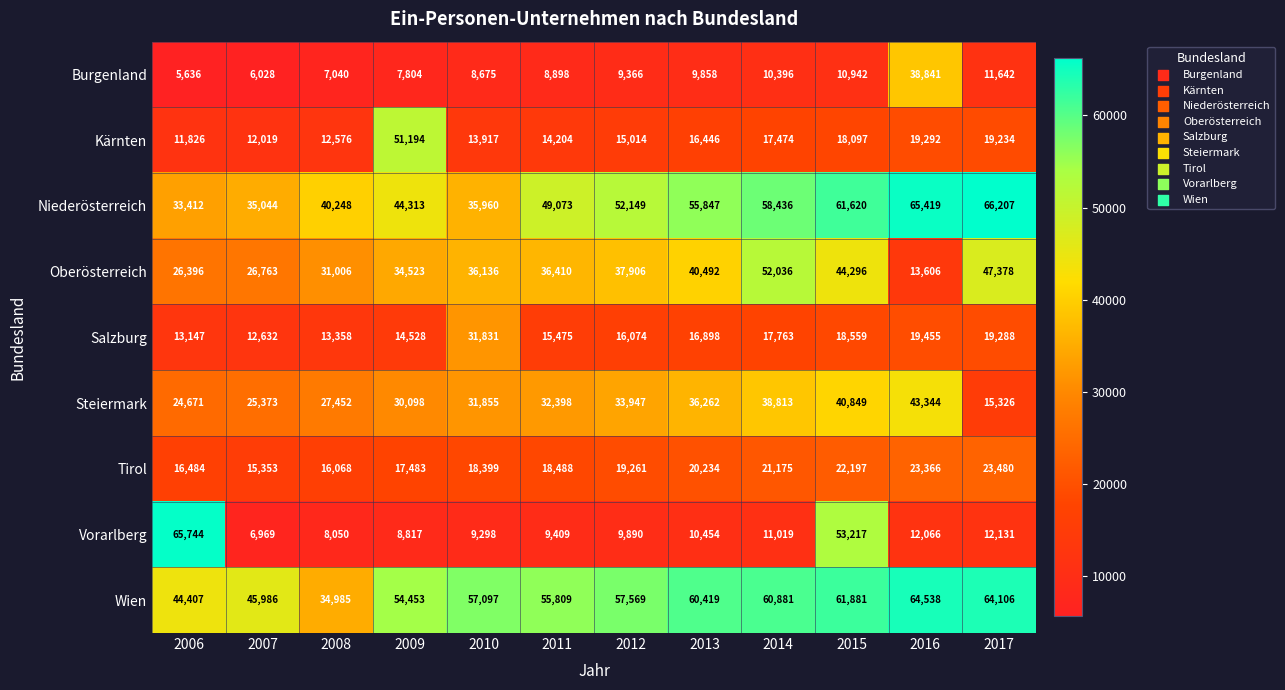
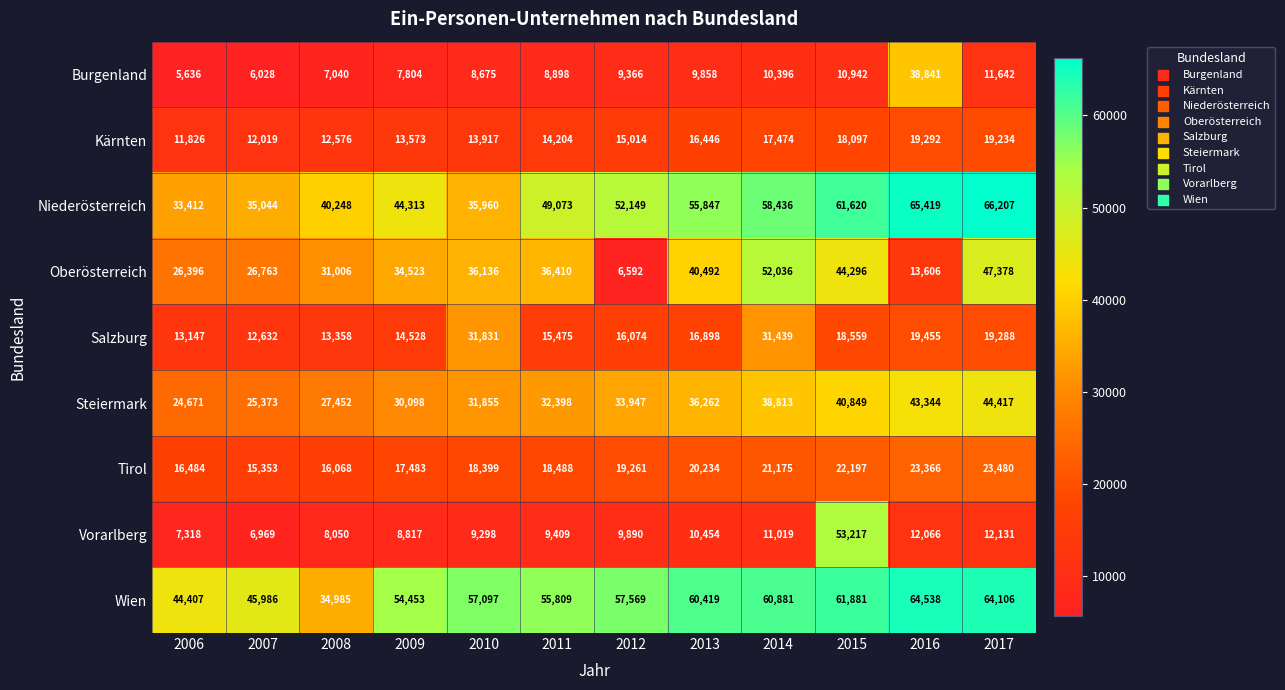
Kärnten, 2009: 51,194 -> 13,573
Oberösterreich, 2012: 37,906 -> 6,592
Salzburg, 2014: 17,763 -> 31,439
Steiermark, 2017: 15,326 -> 44,417
Vorarlberg, 2006: 65,744 -> 7,318
